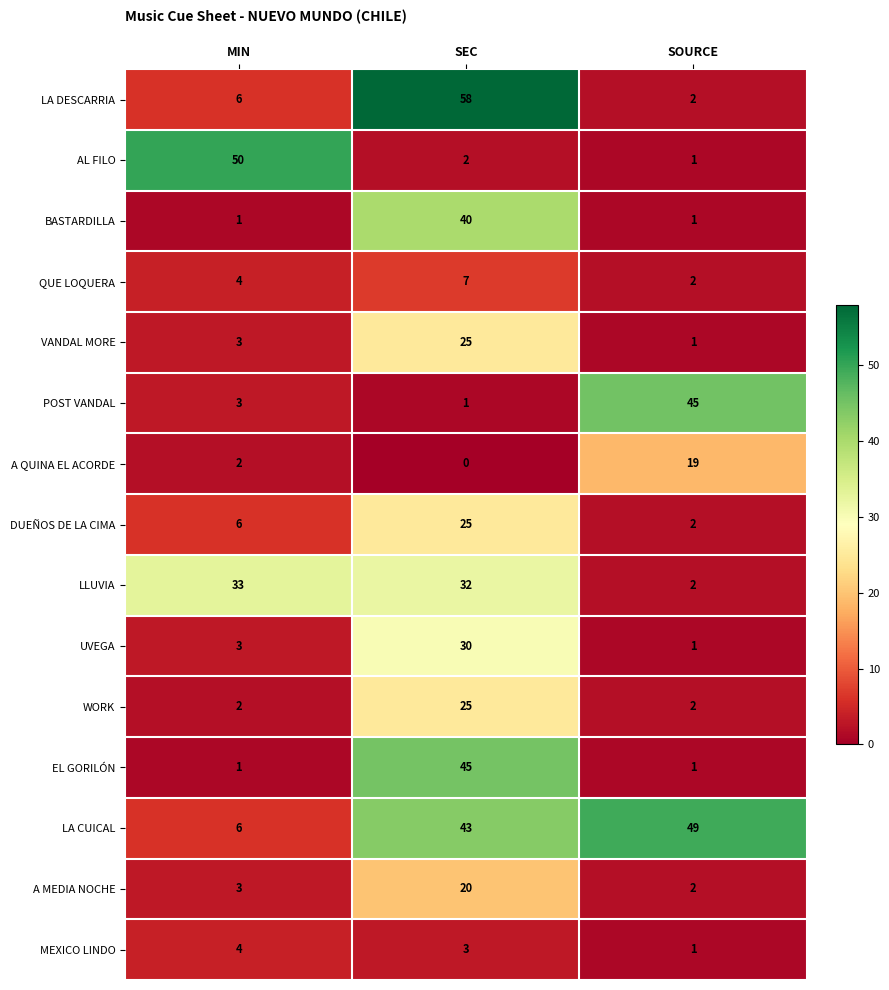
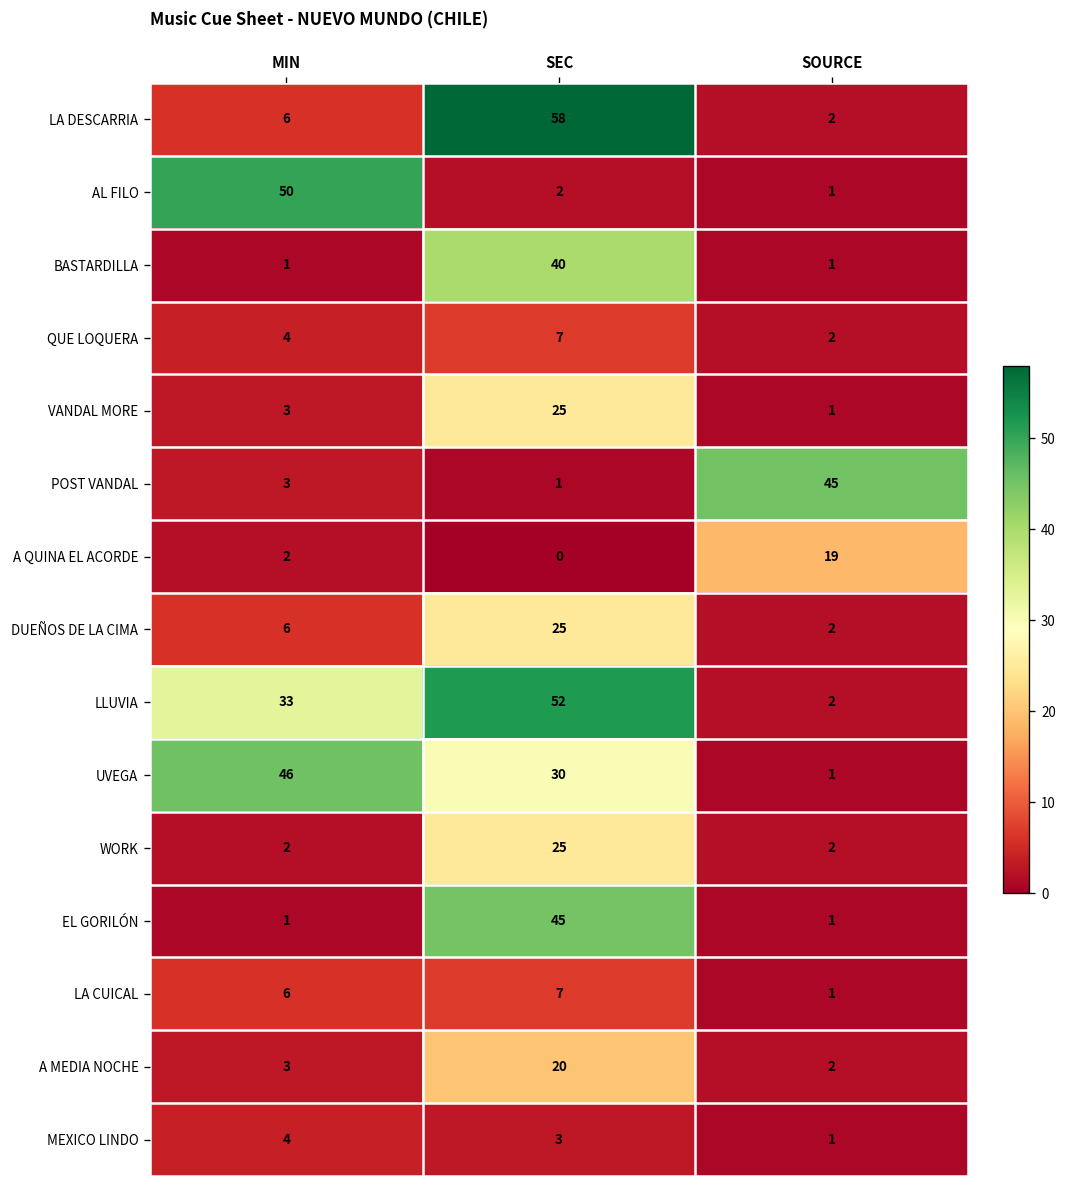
LLUVIA, SEC: 32 -> 52
UVEGA, MIN: 3 -> 46
LA CUICAL, SEC: 43 -> 7
LA CUICAL, SOURCE: 49 -> 1
